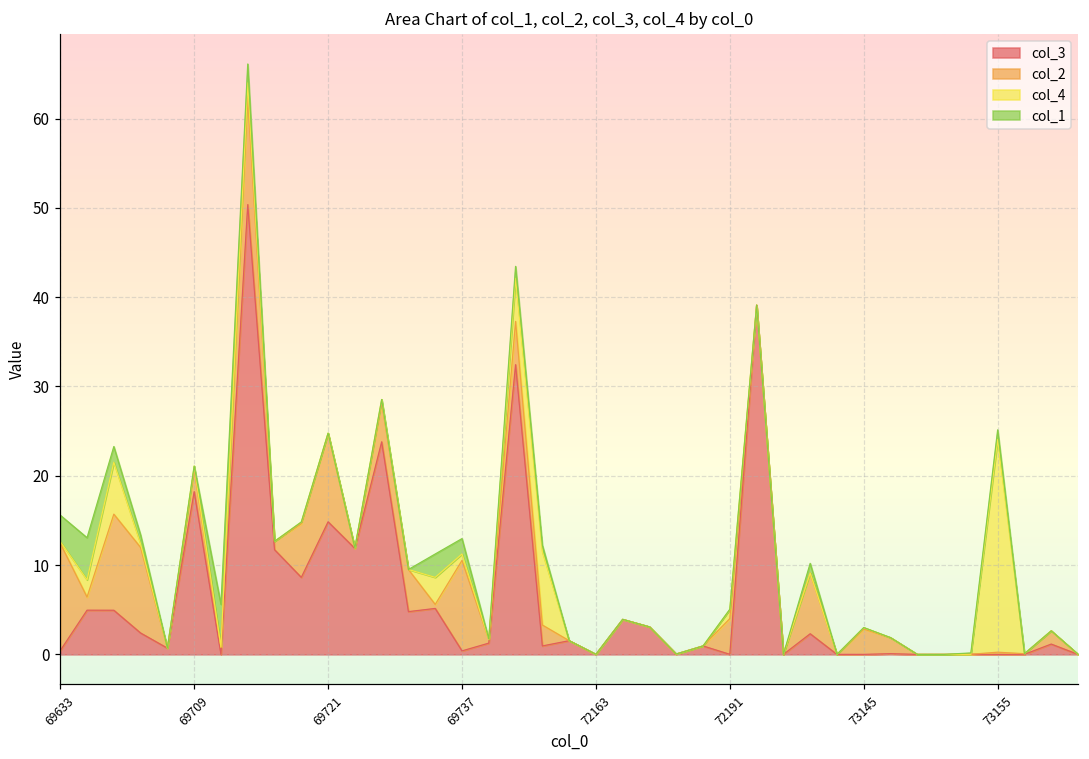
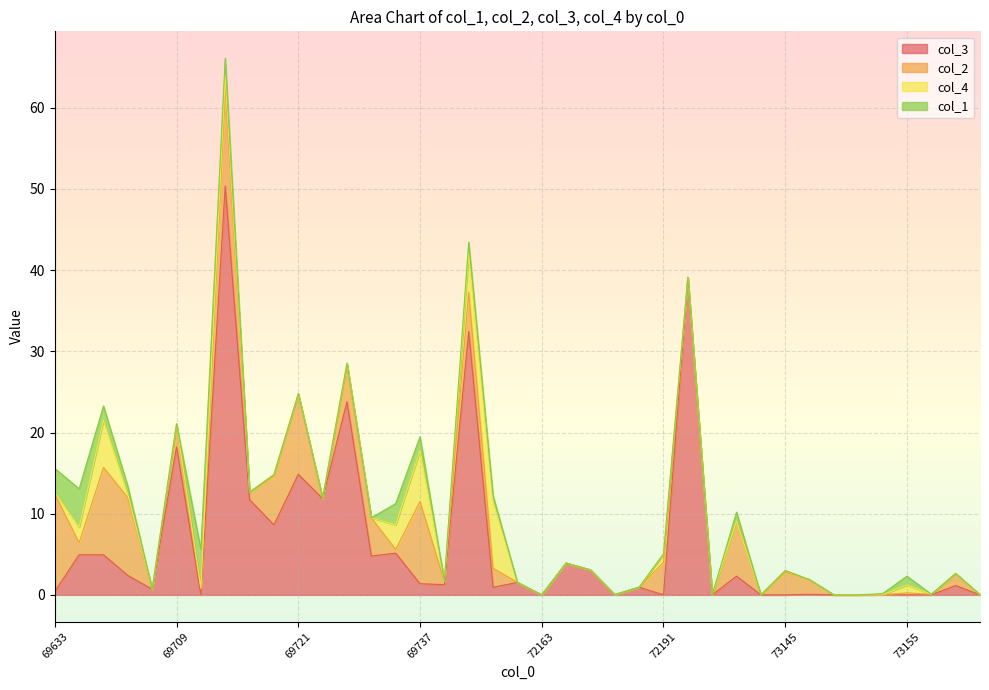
col_3, 69737: 0 -> 1
col_4, 69737: 1 -> 6
col_4, 73155: 24 -> 1
